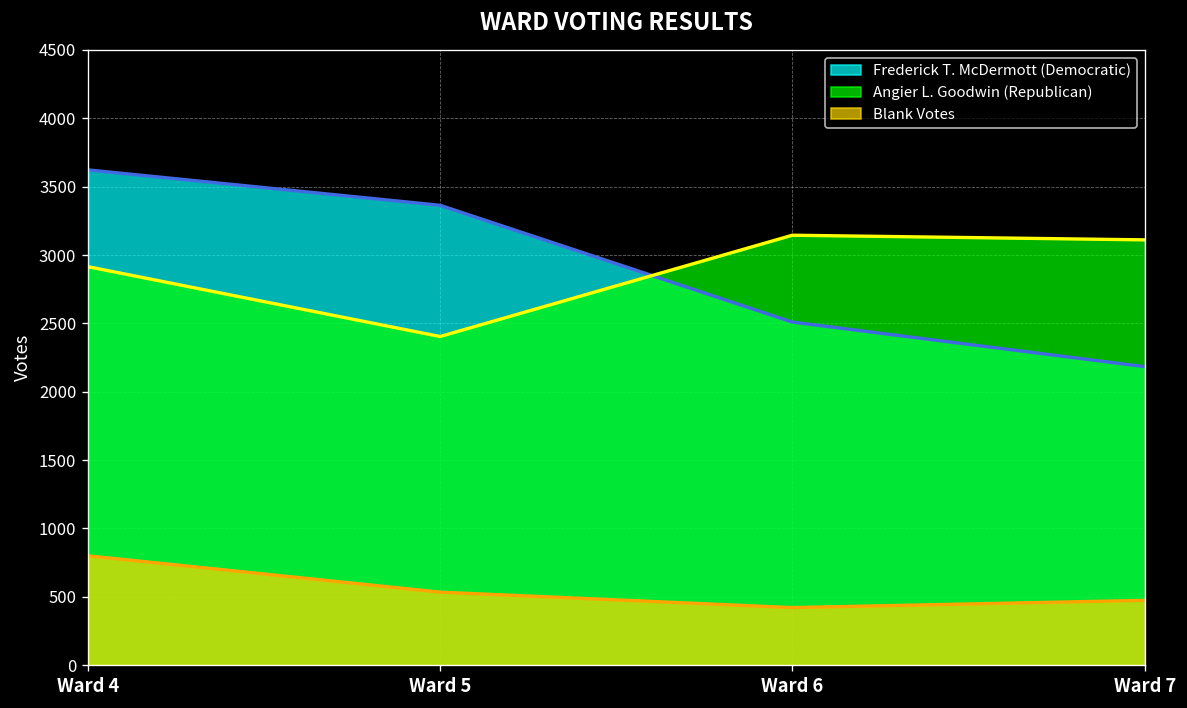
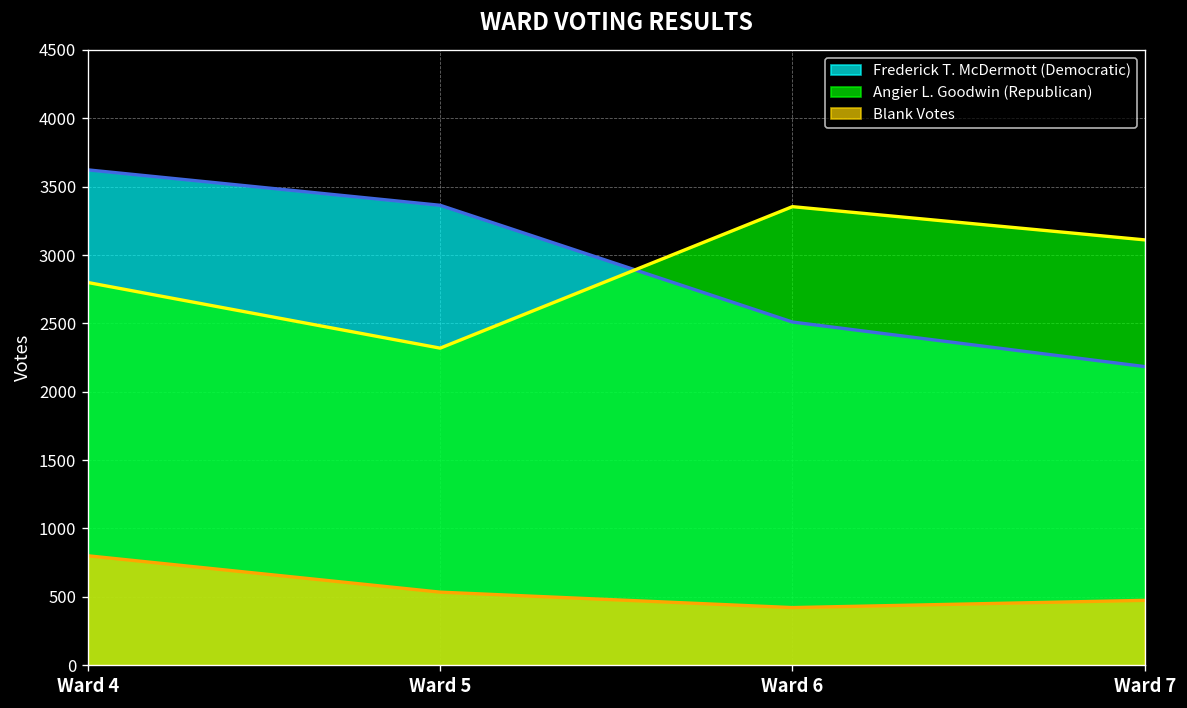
Angier L. Goodwin (Republican), Ward 4: 2920 -> 2800
Angier L. Goodwin (Republican), Ward 5: 2400 -> 2320
Angier L. Goodwin (Republican), Ward 6: 3150 -> 3350
